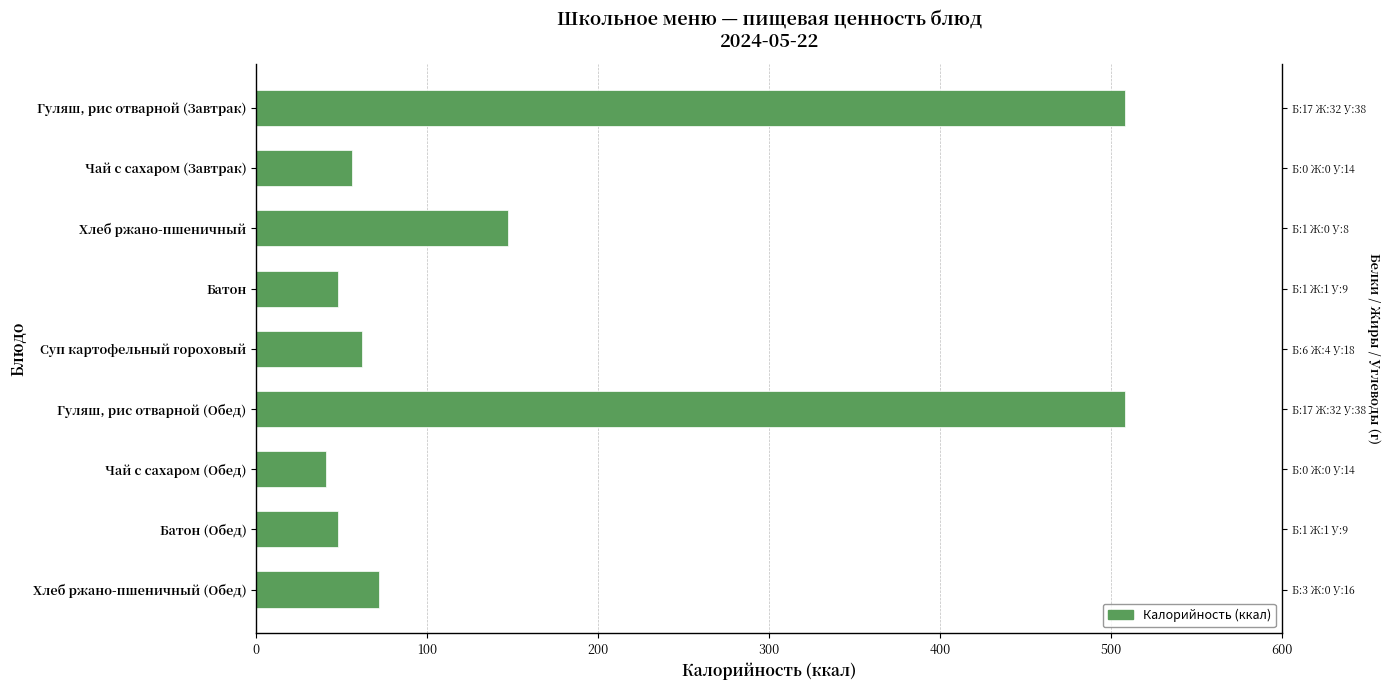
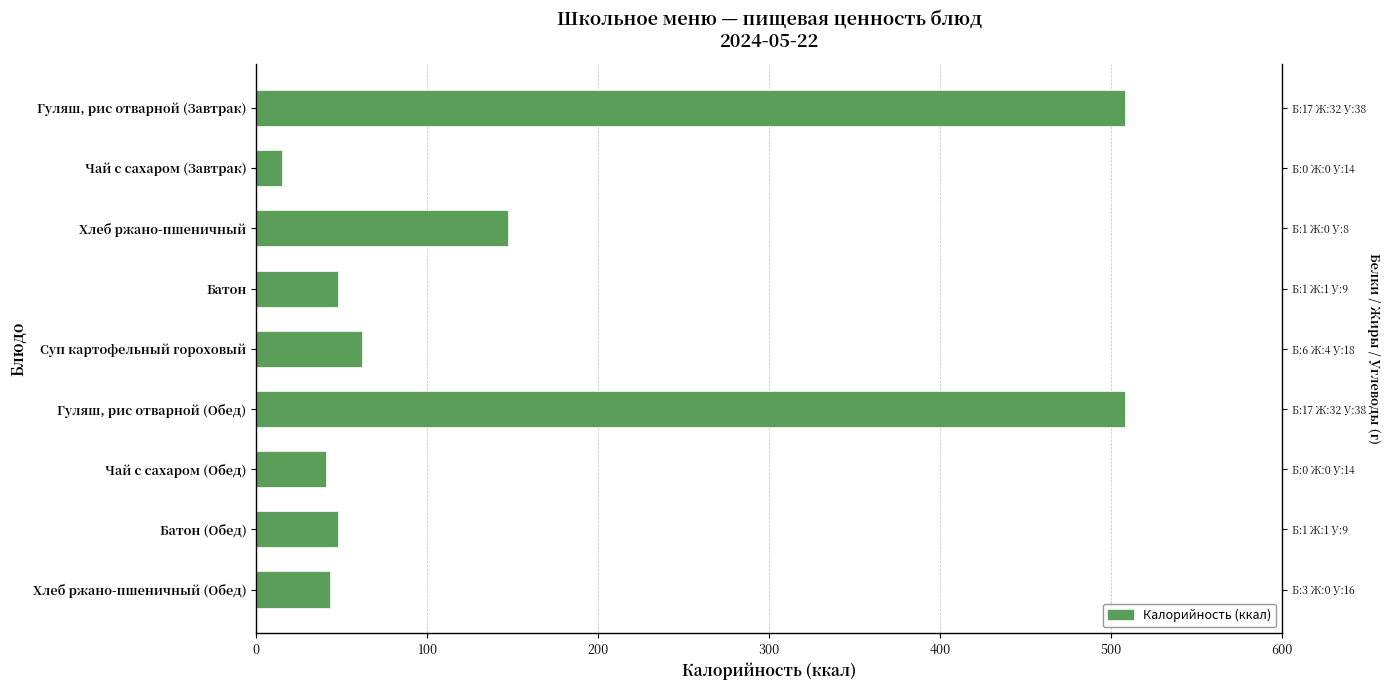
Чай с сахаром (Завтрак): 56 -> 15
Хлеб ржано-пшеничный (Обед): 72 -> 43
